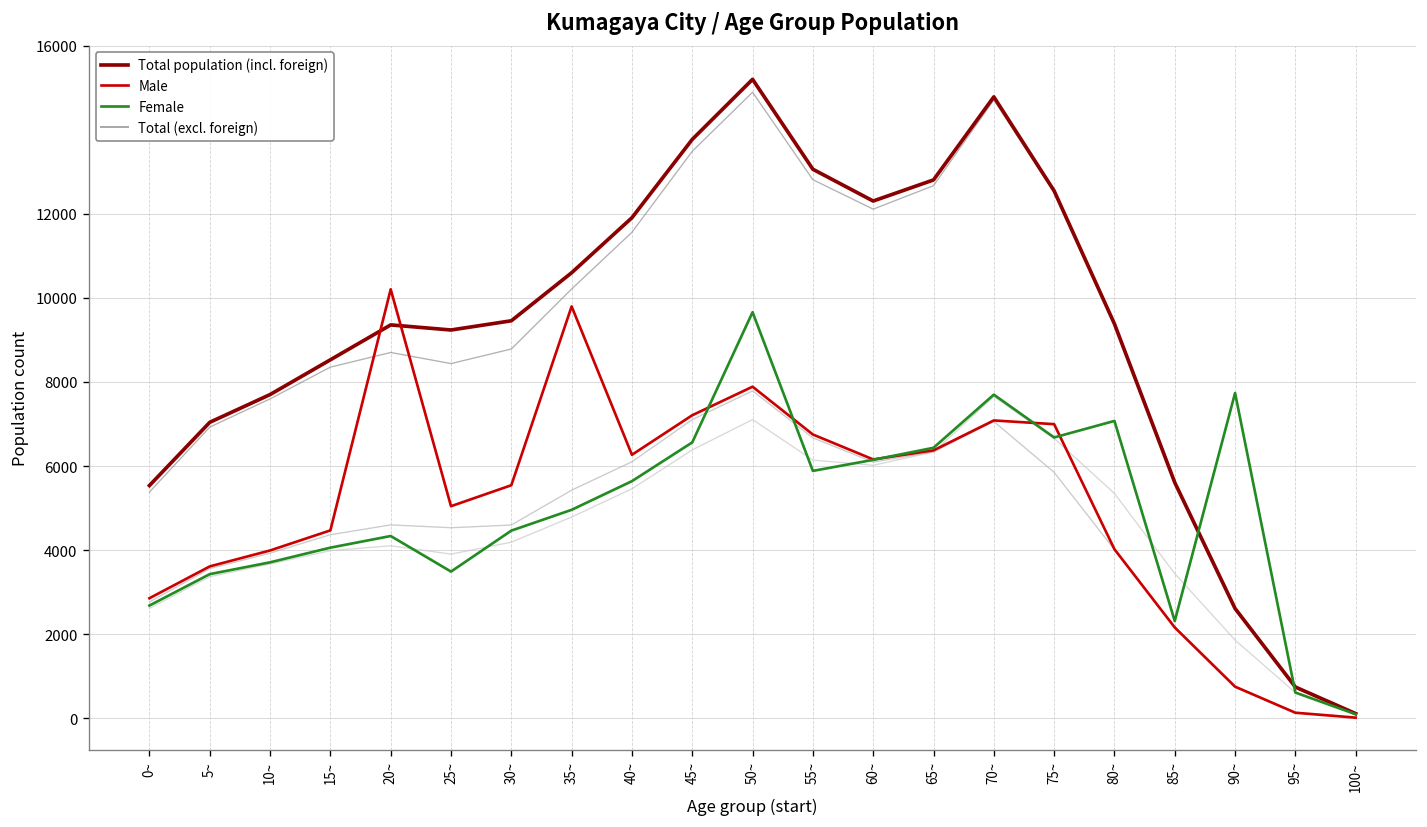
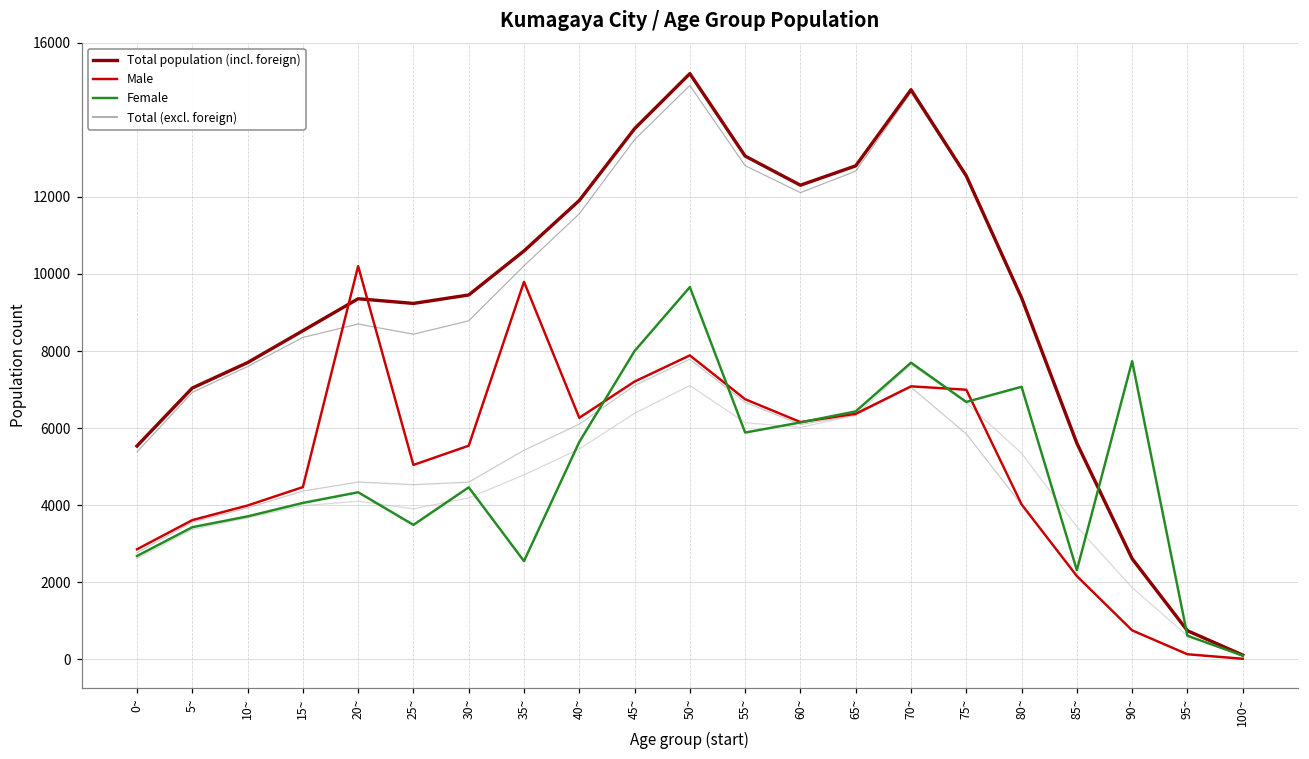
Female, 35~: 5000 -> 2500
Female, 45~: 6600 -> 8000
